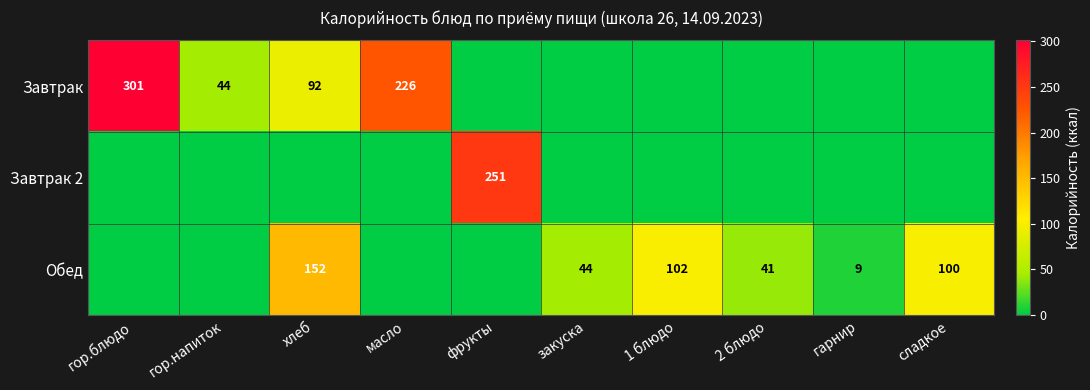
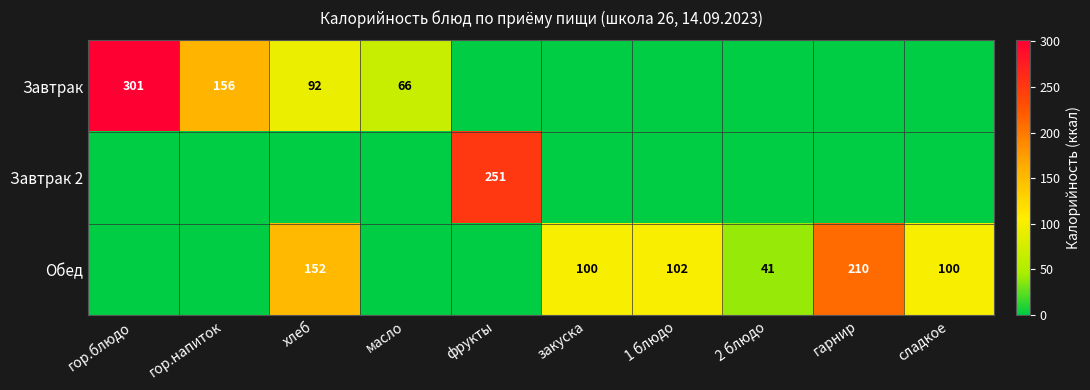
Завтрак, гор.напиток: 44 -> 156
Завтрак, масло: 226 -> 66
Обед, закуска: 44 -> 100
Обед, гарнир: 9 -> 210
